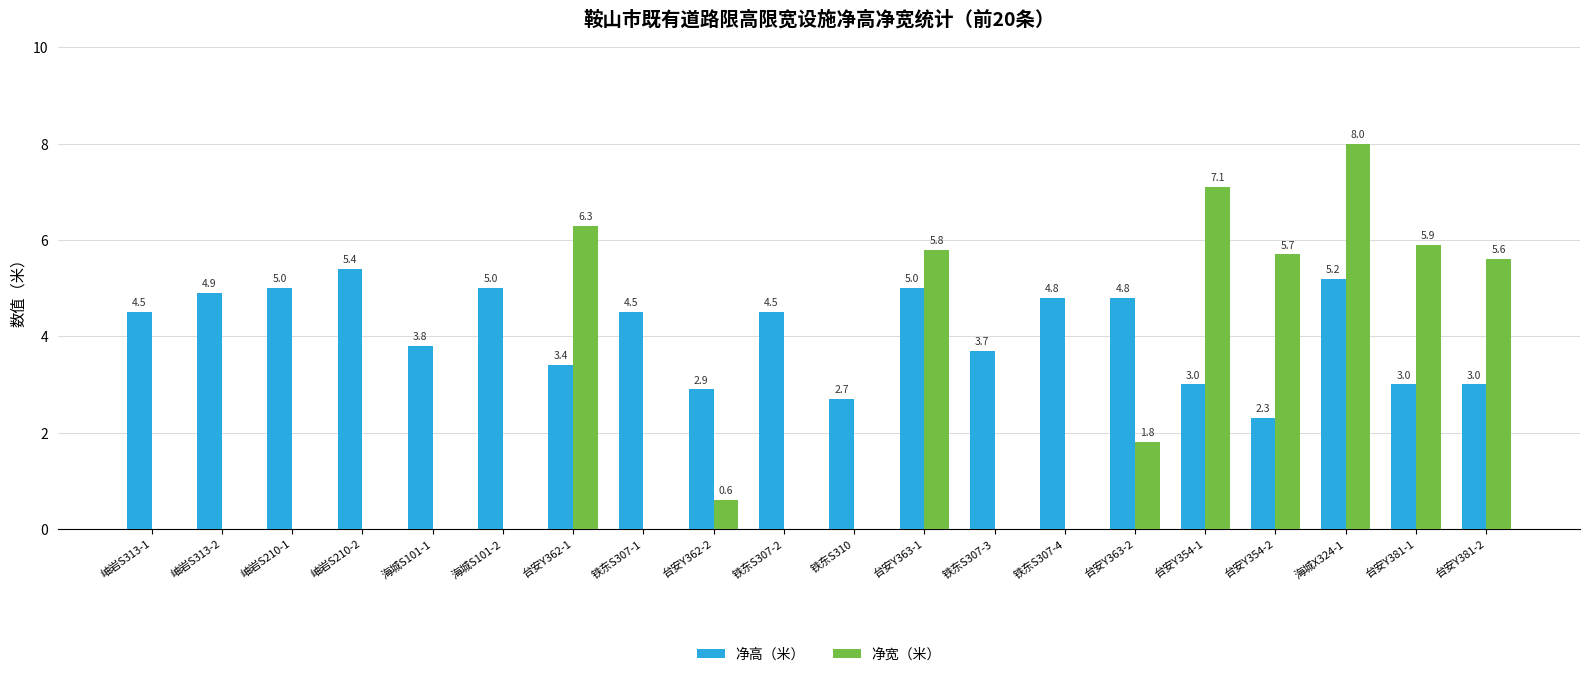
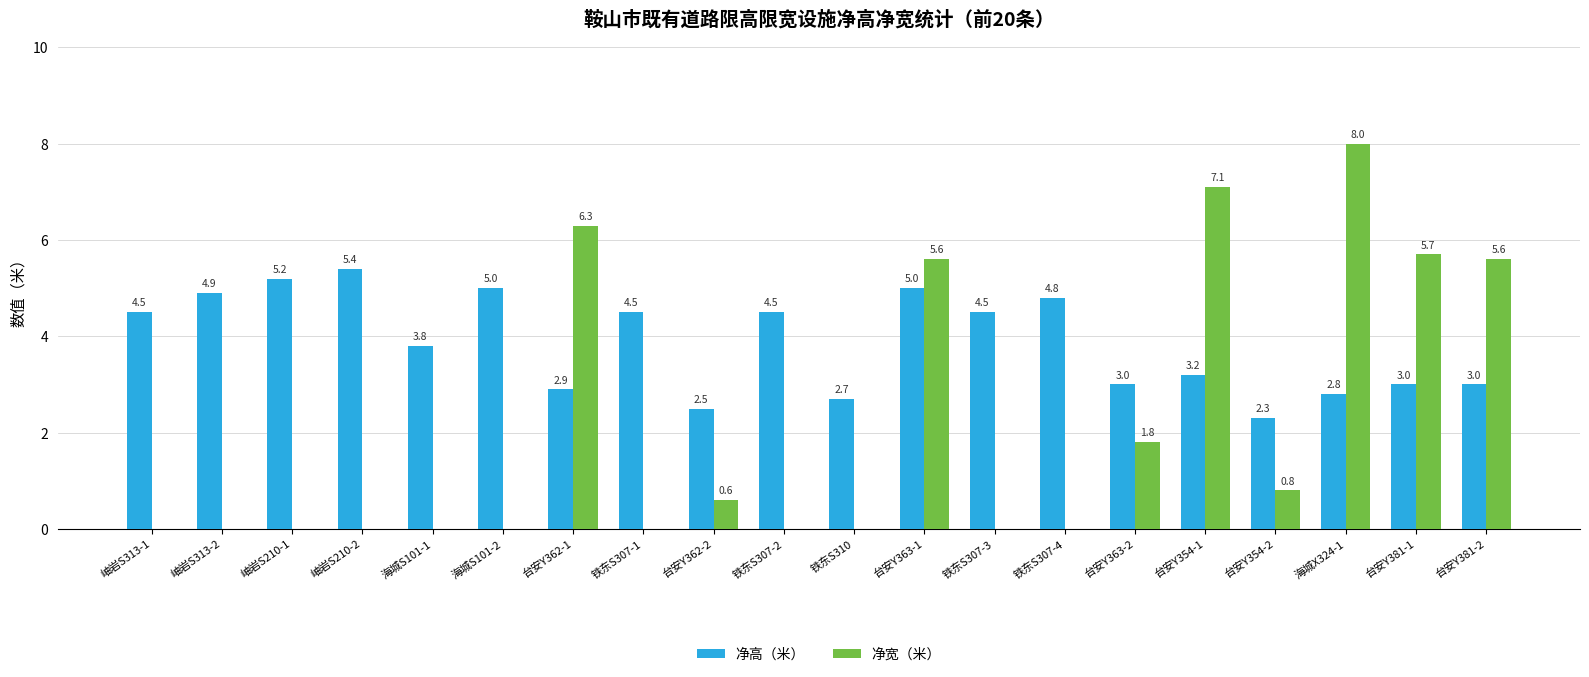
净高（米）, 岫岩S210-1: 5.0 -> 5.2
净高（米）, 台安Y362-1: 3.4 -> 2.9
净高（米）, 台安Y362-2: 2.9 -> 2.5
净宽（米）, 台安Y363-1: 5.8 -> 5.6
净高（米）, 铁东S307-3: 3.7 -> 4.5
净高（米）, 台安Y363-2: 4.8 -> 3.0
净高（米）, 台安Y354-1: 3.0 -> 3.2
净宽（米）, 台安Y354-2: 5.7 -> 0.8
净高（米）, 海城X324-1: 5.2 -> 2.8
净宽（米）, 台安Y381-1: 5.9 -> 5.7
